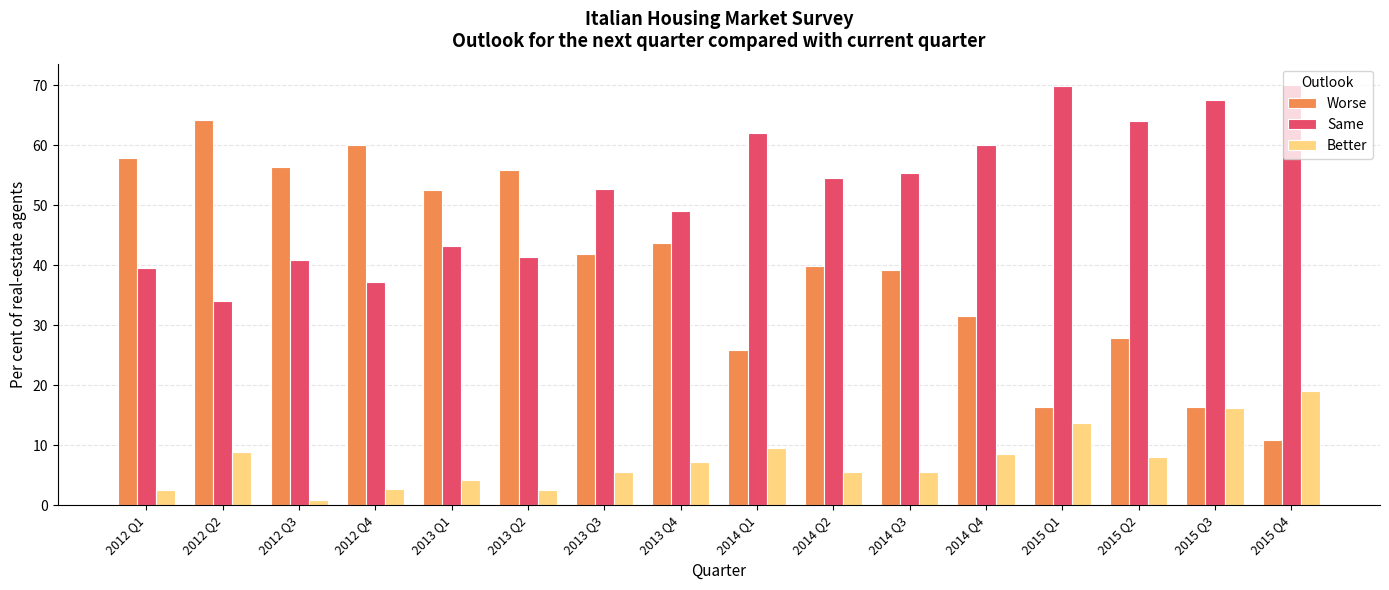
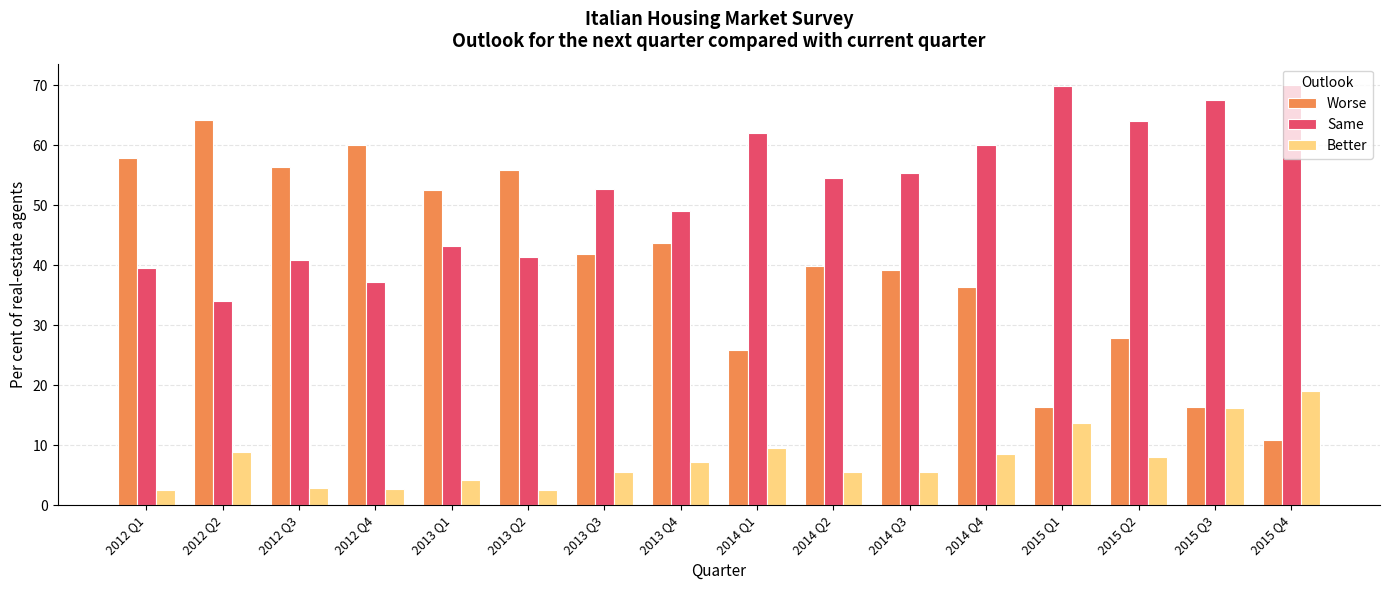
Better, 2012 Q3: 1 -> 3
Worse, 2014 Q4: 32 -> 36
